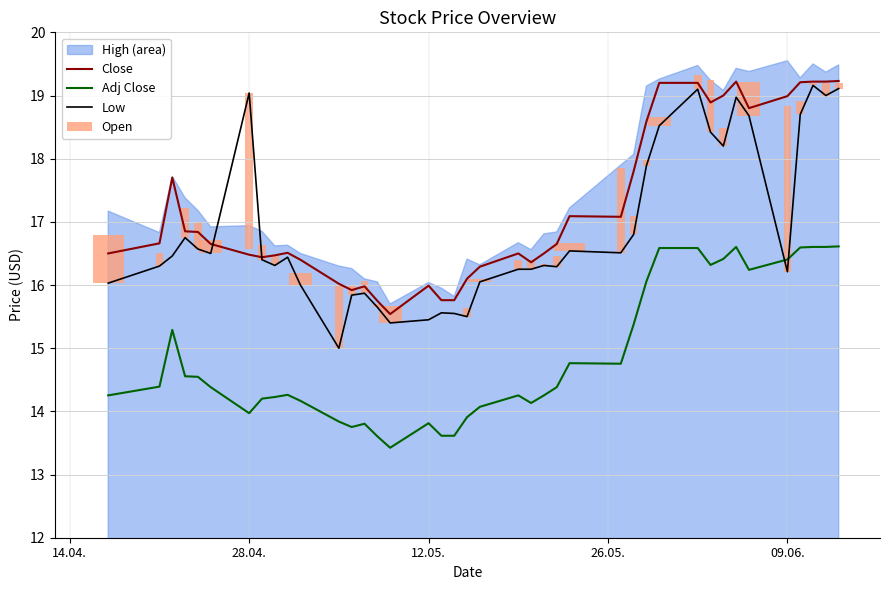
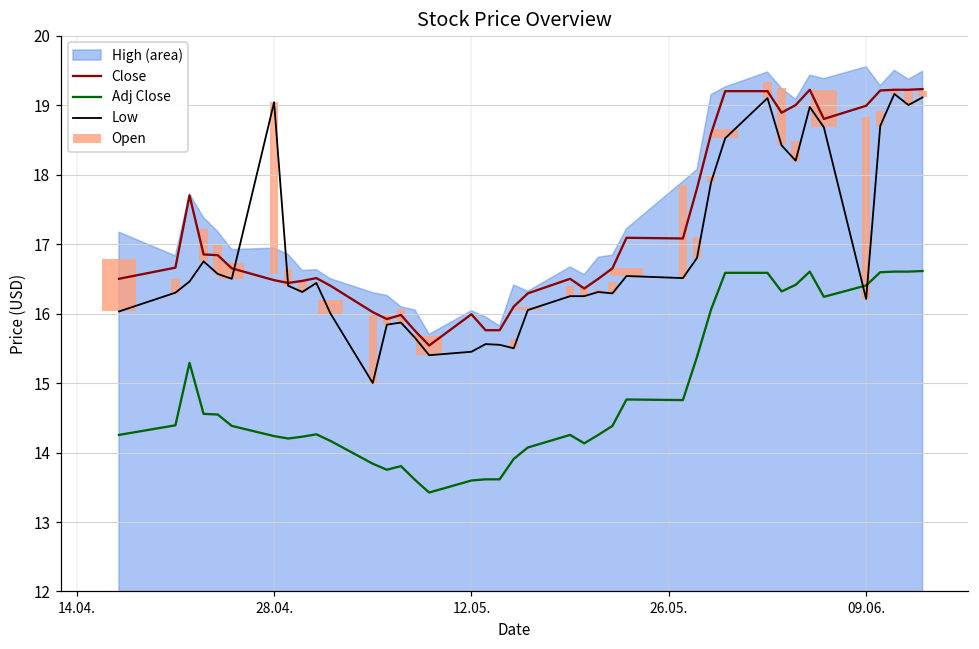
Adj Close, 28.04.: 14.0 -> 14.2
Adj Close, 12.05.: 13.8 -> 13.6
